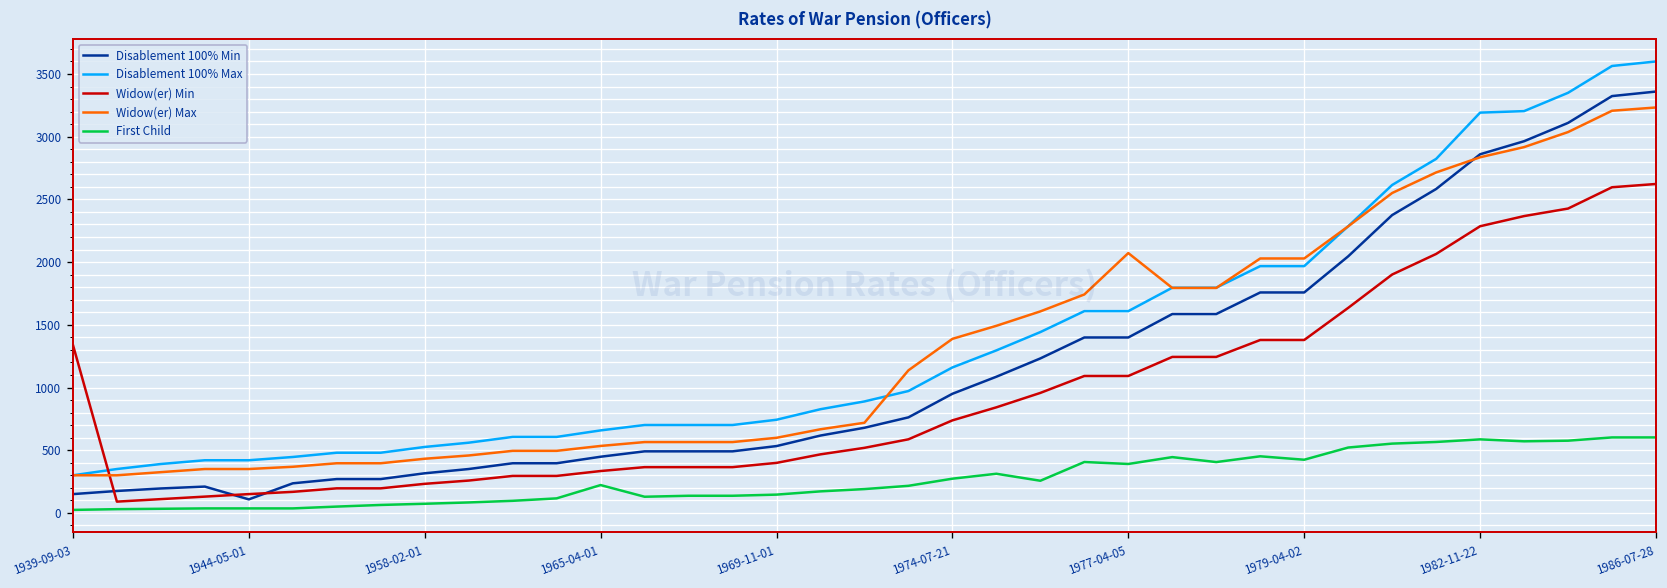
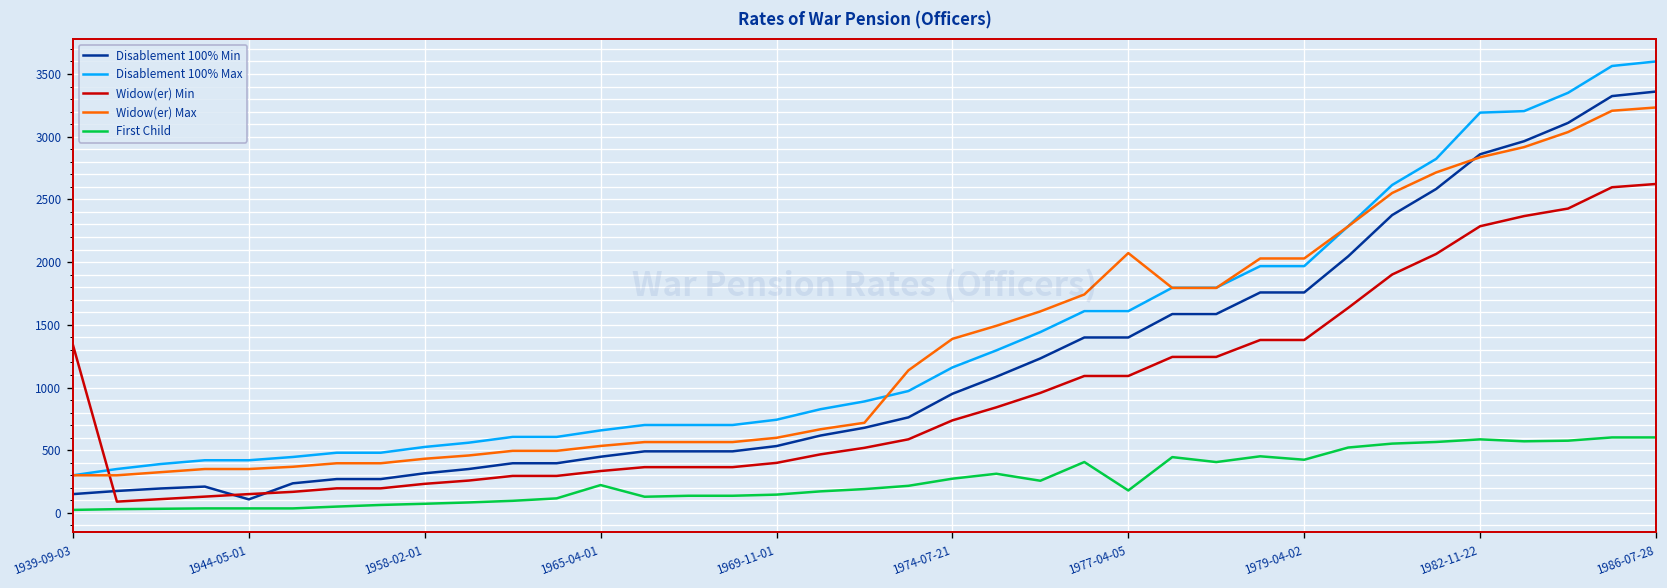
First Child, 1977-04-05: 390 -> 180
